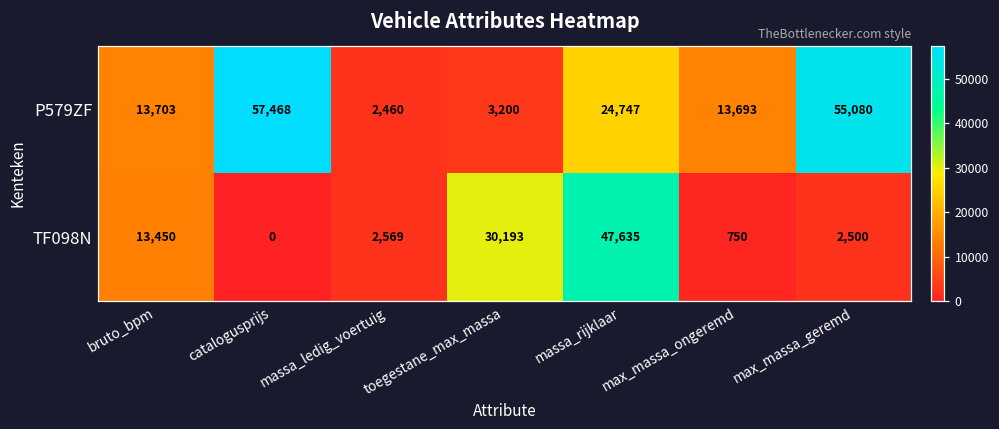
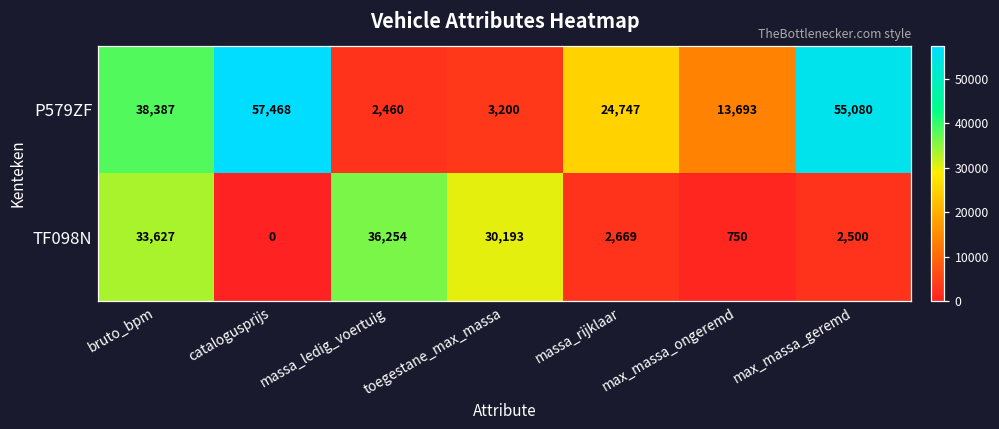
P579ZF, bruto_bpm: 13,703 -> 38,387
TF098N, bruto_bpm: 13,450 -> 33,627
TF098N, massa_ledig_voertuig: 2,569 -> 36,254
TF098N, massa_rijklaar: 47,635 -> 2,669
